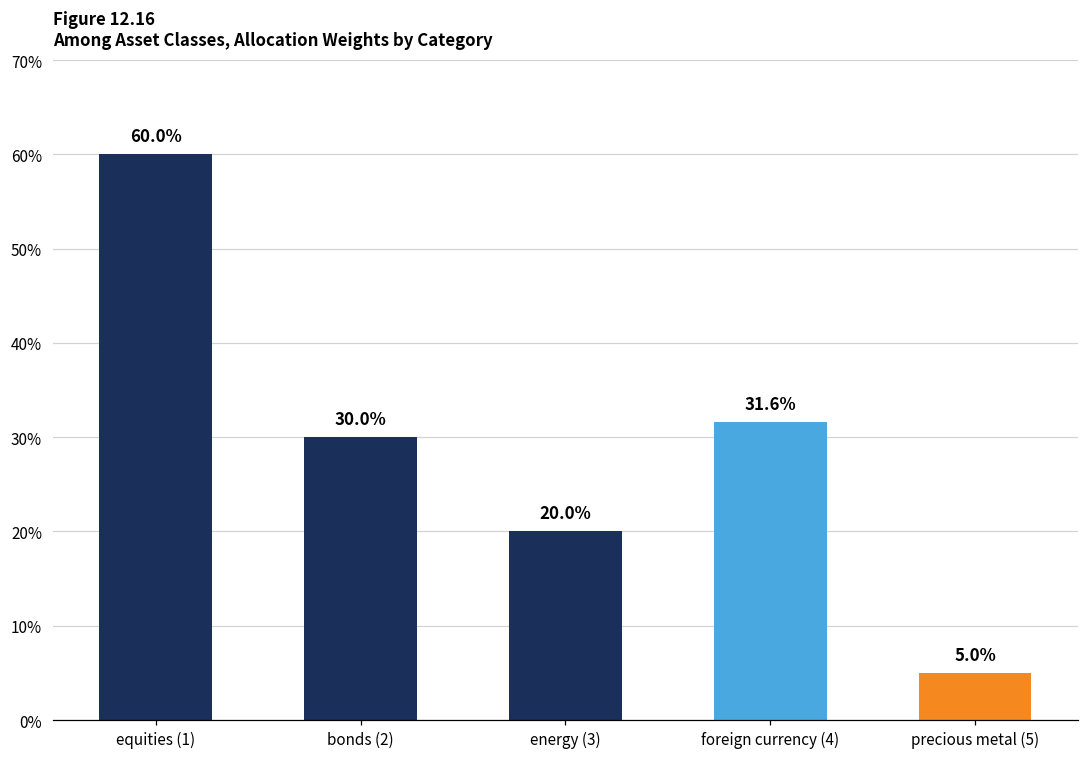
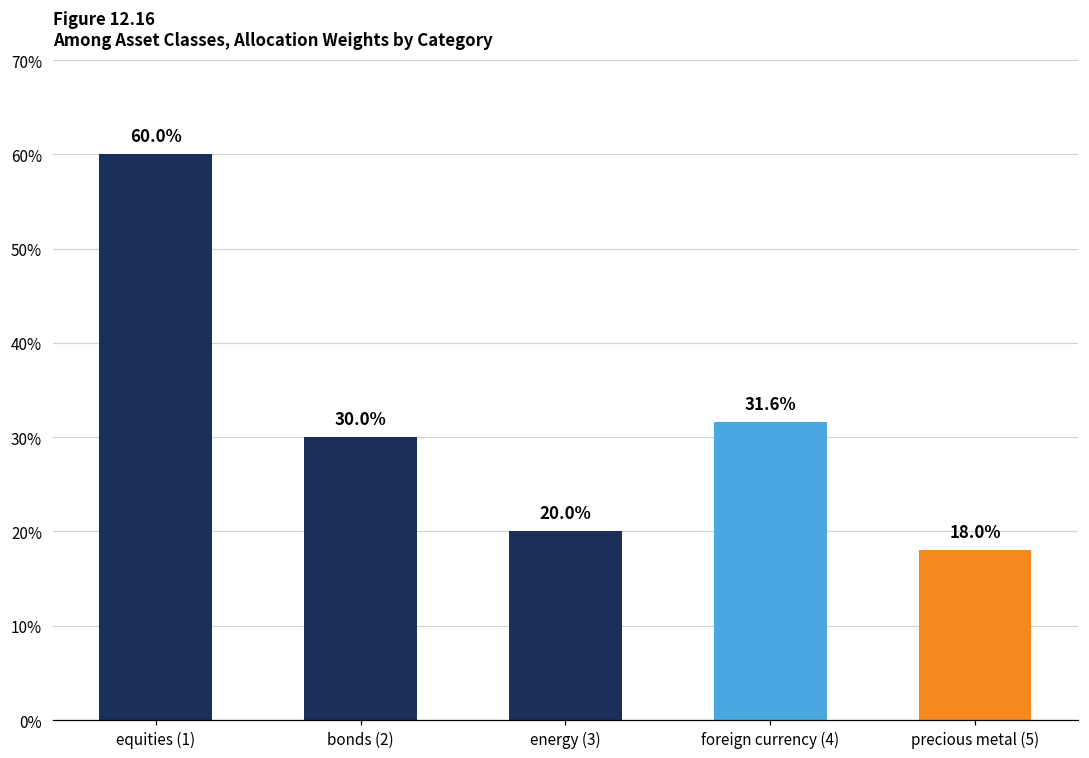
precious metal (5): 5.0% -> 18.0%
